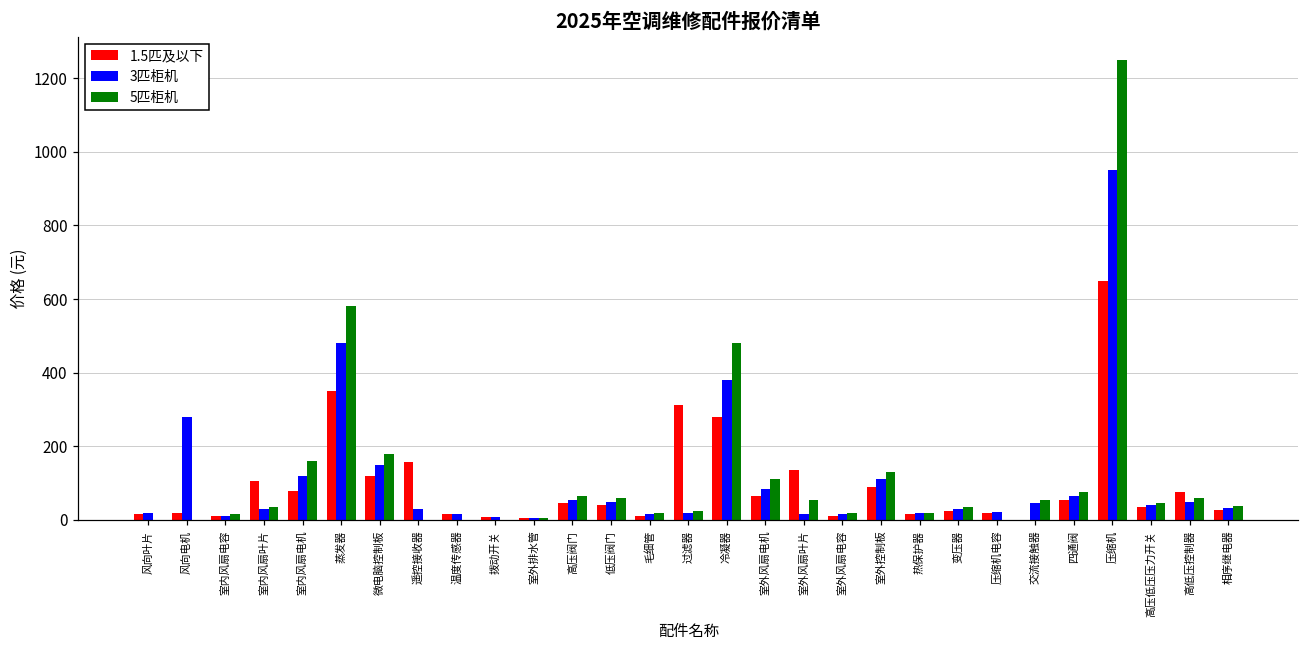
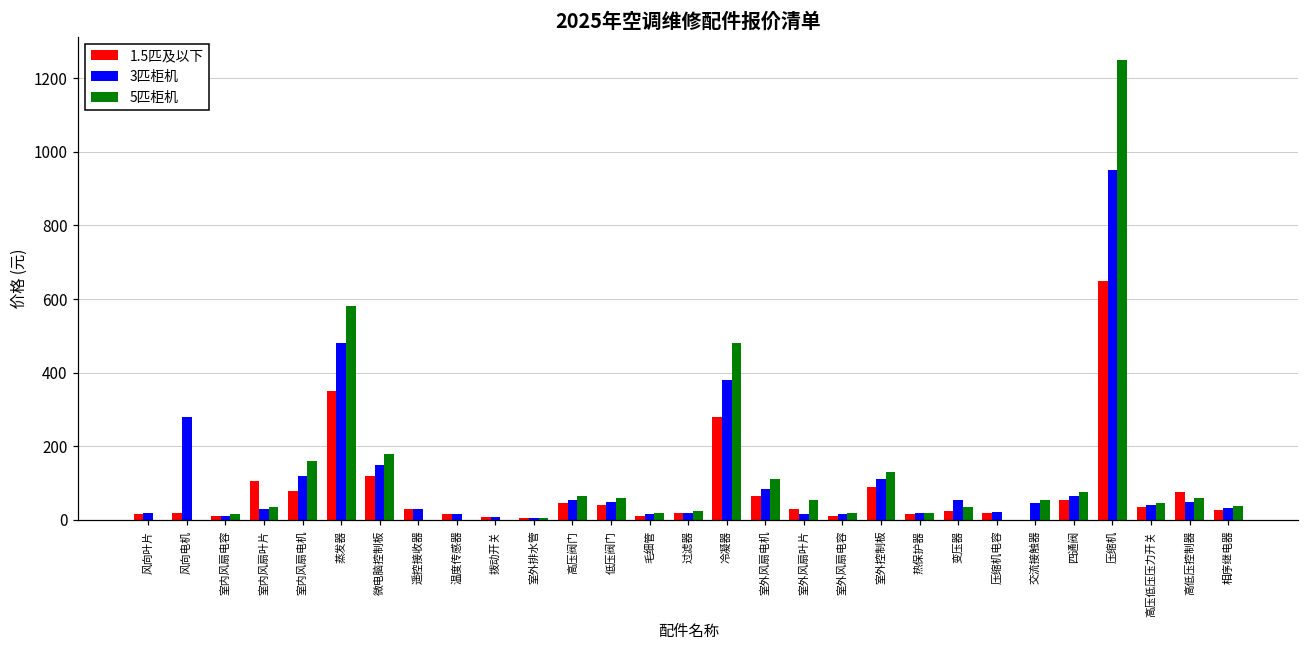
1.5匹及以下, 遥控接收器: 160 -> 30
1.5匹及以下, 过滤器: 310 -> 20
1.5匹及以下, 室外风扇叶片: 140 -> 30
3匹柜机, 变压器: 30 -> 60
